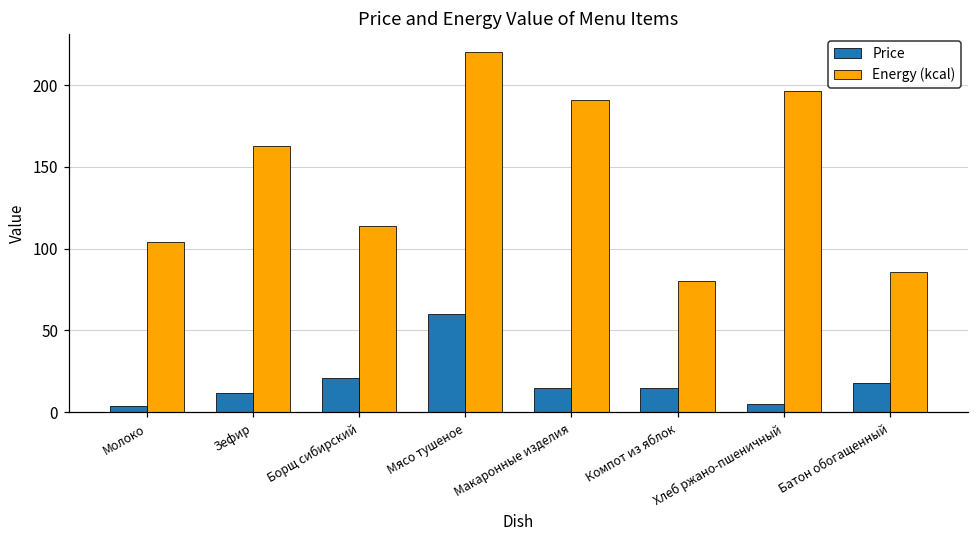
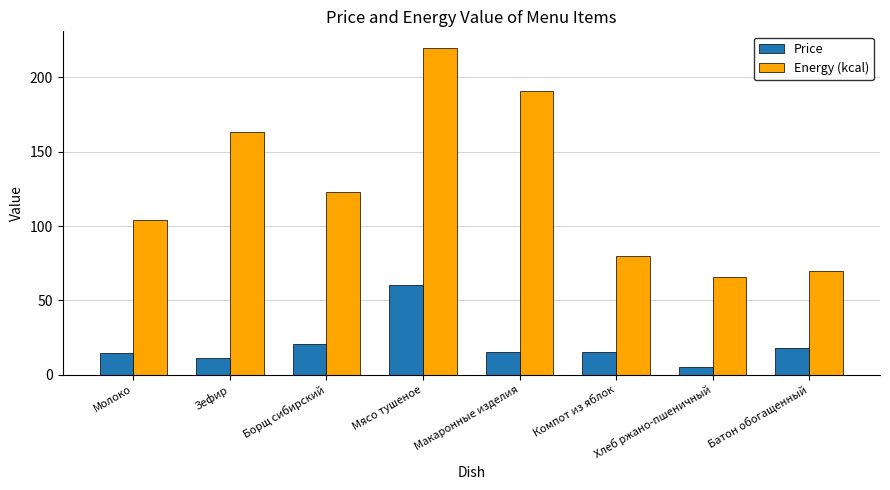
Price, Молоко: 4 -> 15
Energy (kcal), Борщ сибирский: 114 -> 123
Energy (kcal), Хлеб ржано-пшеничный: 196 -> 66
Energy (kcal), Батон обогащенный: 86 -> 70
